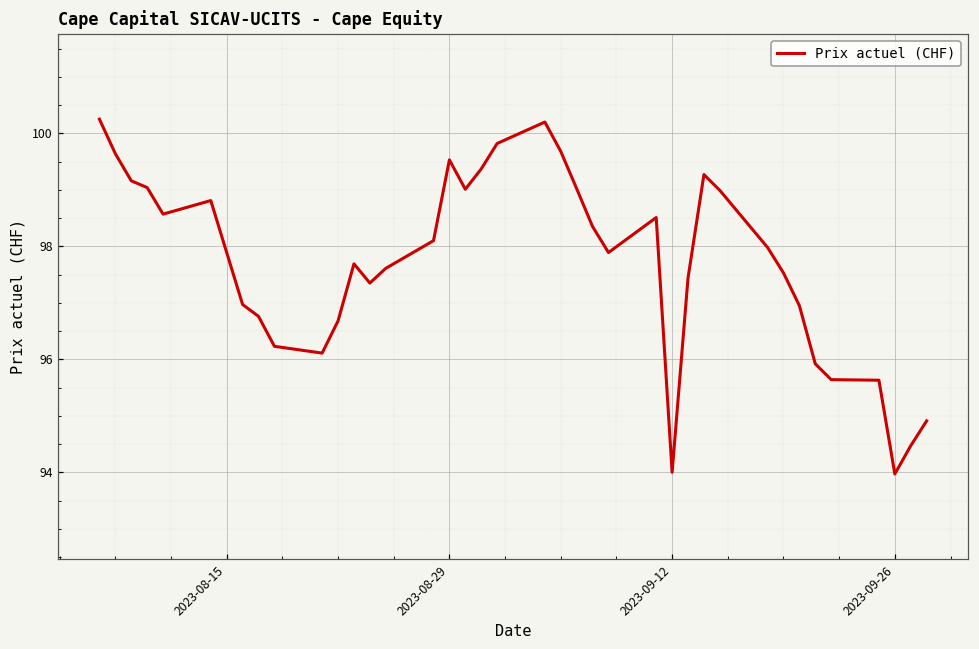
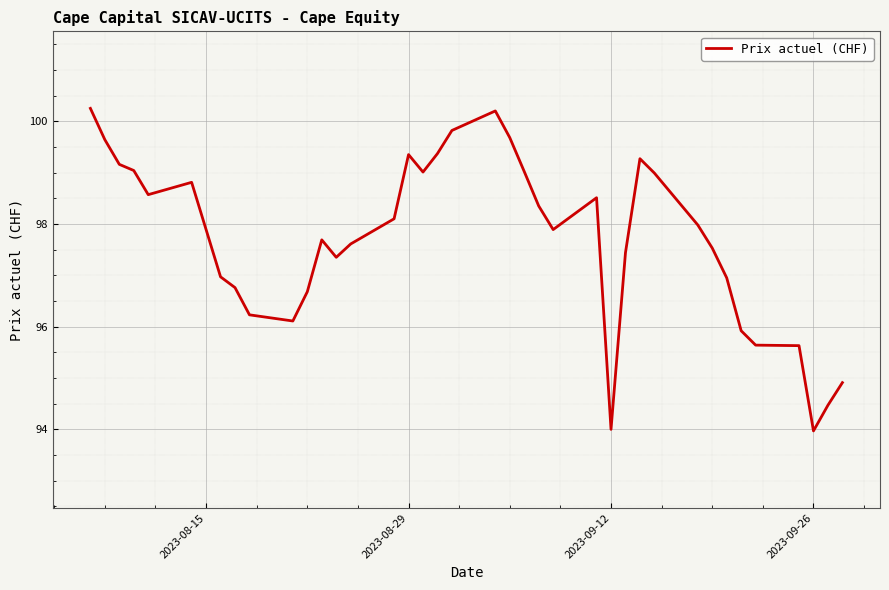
2023-08-29: 99.5 -> 99.4
